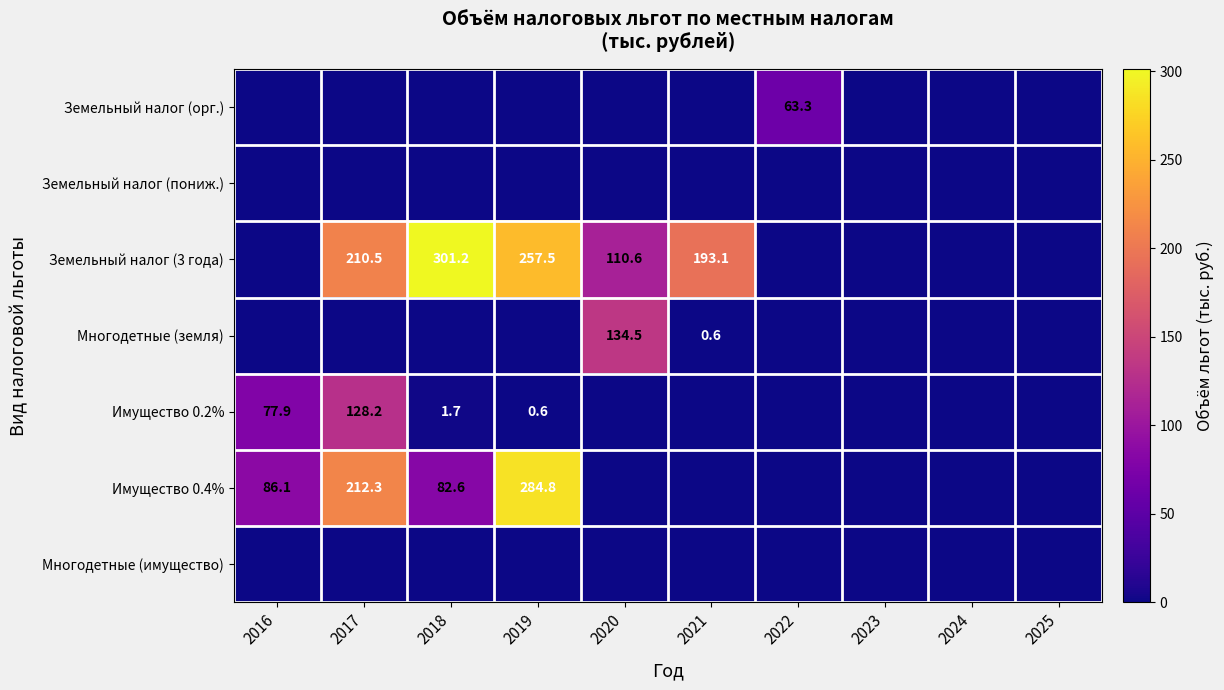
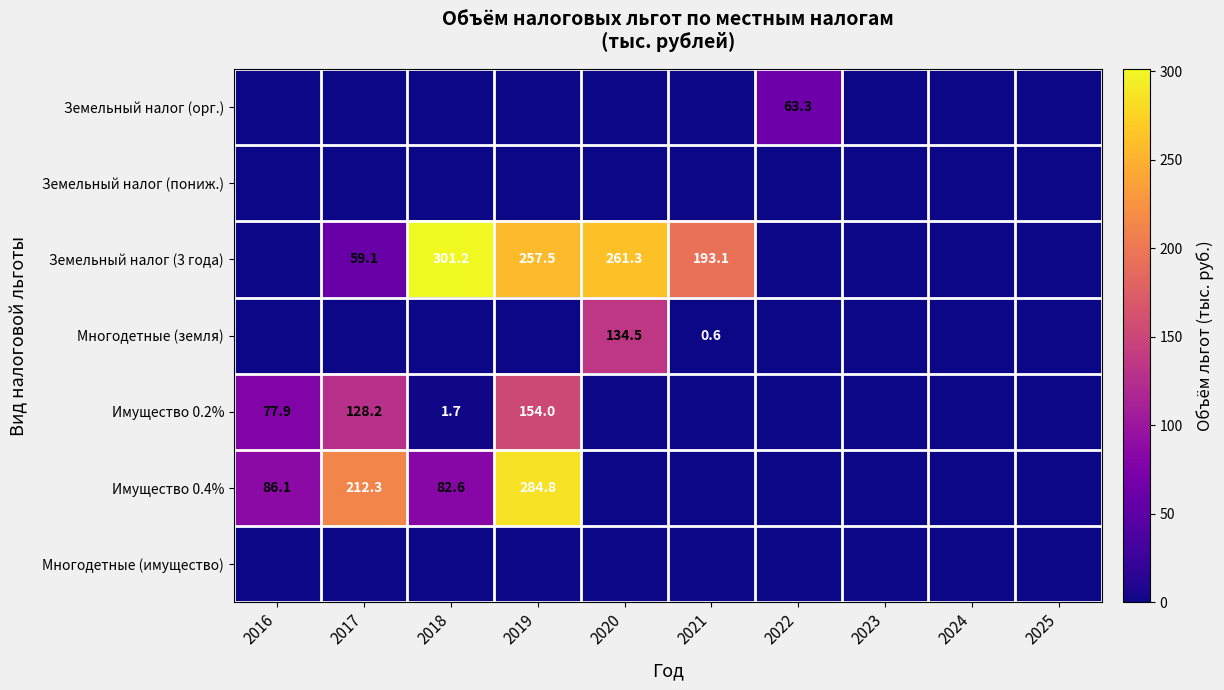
Земельный налог (3 года), 2017: 210.5 -> 59.1
Земельный налог (3 года), 2020: 110.6 -> 261.3
Имущество 0.2%, 2019: 0.6 -> 154.0
